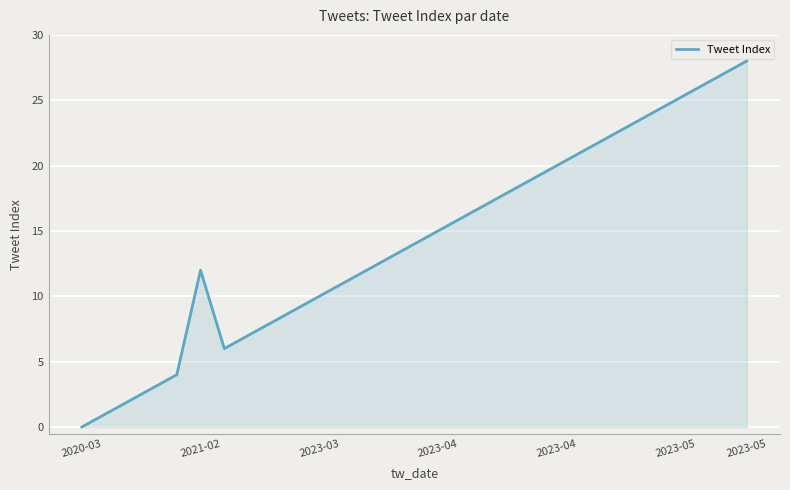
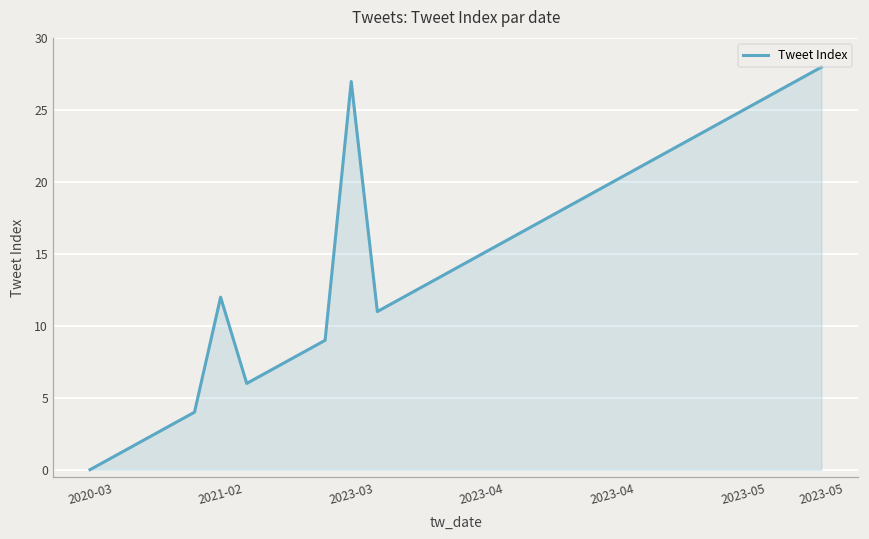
2023-03: 10 -> 27
